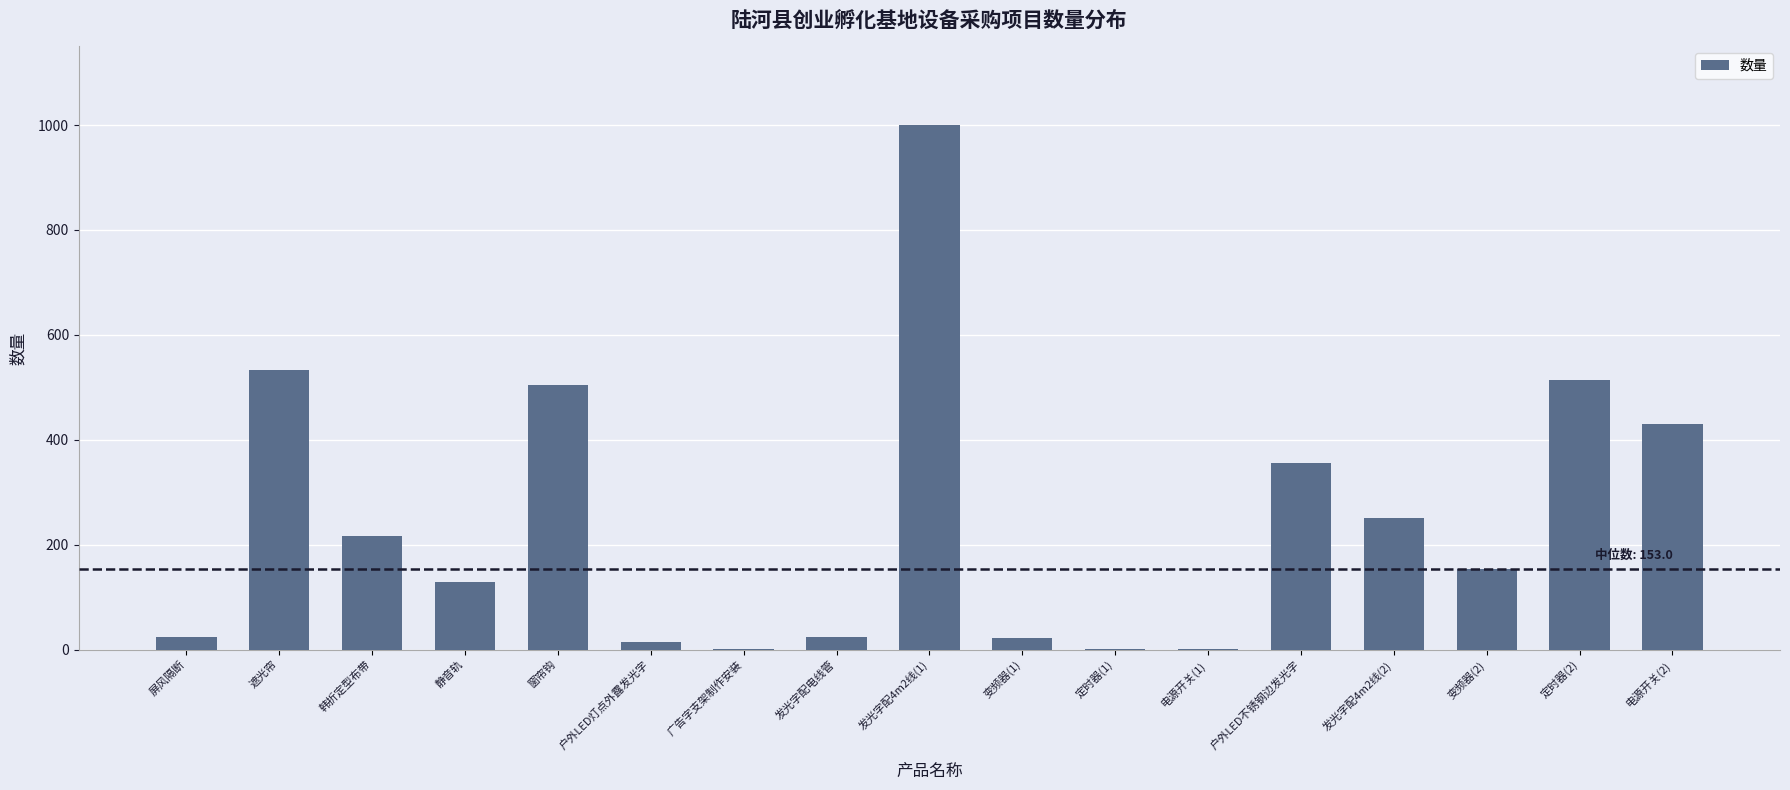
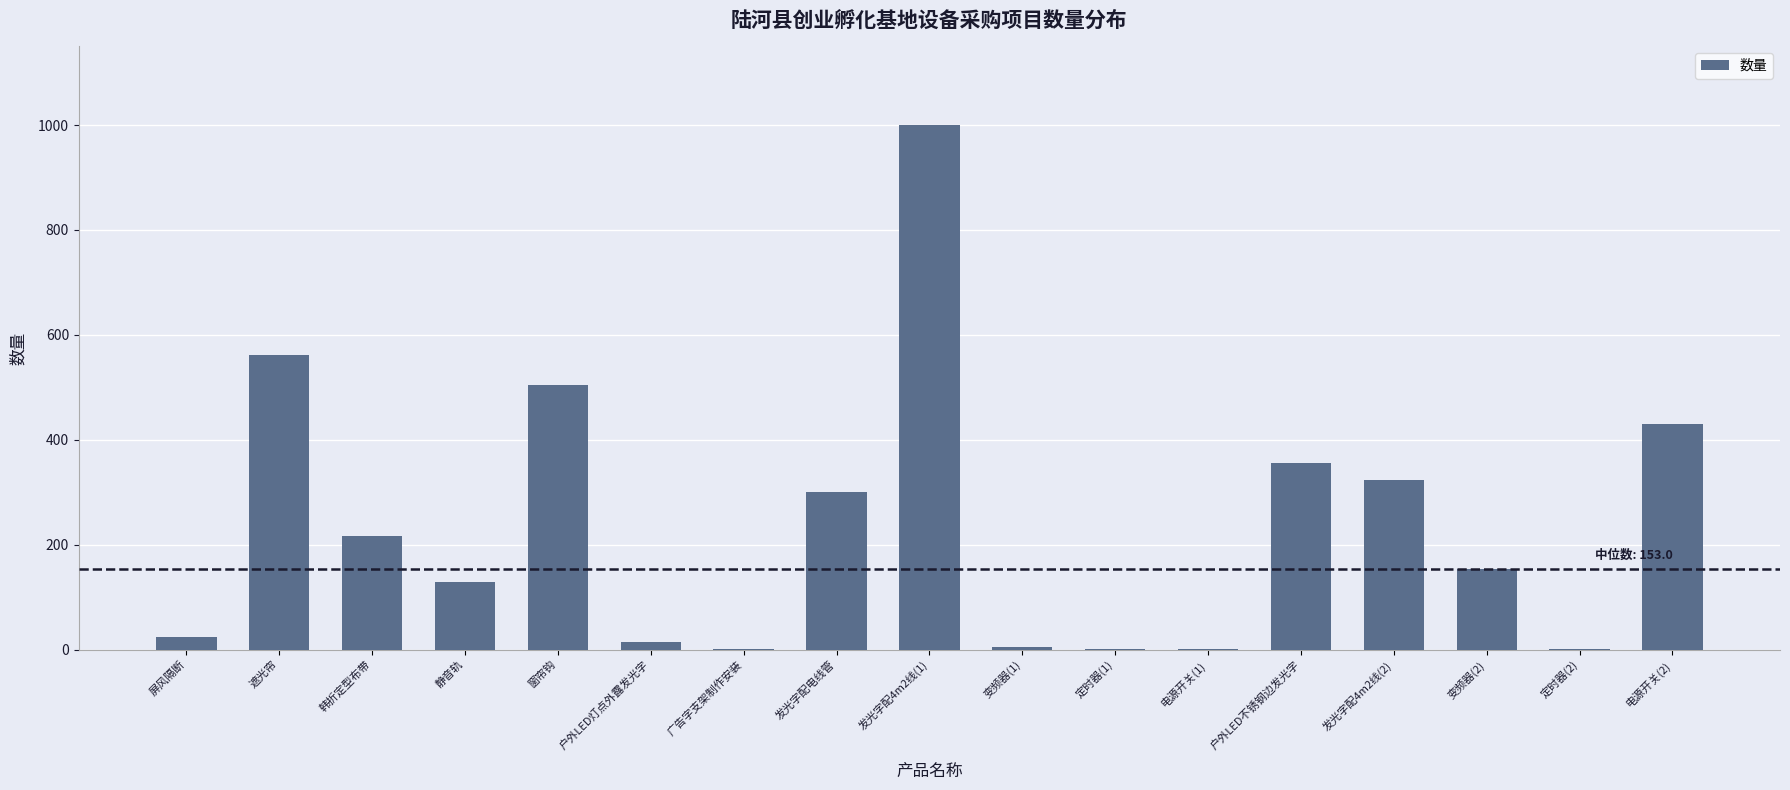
遮光帘: 530 -> 560
发光字配电线管: 20 -> 300
变频器(1): 20 -> 10
发光字配4m2线(2): 250 -> 320
定时器(2): 510 -> 0
